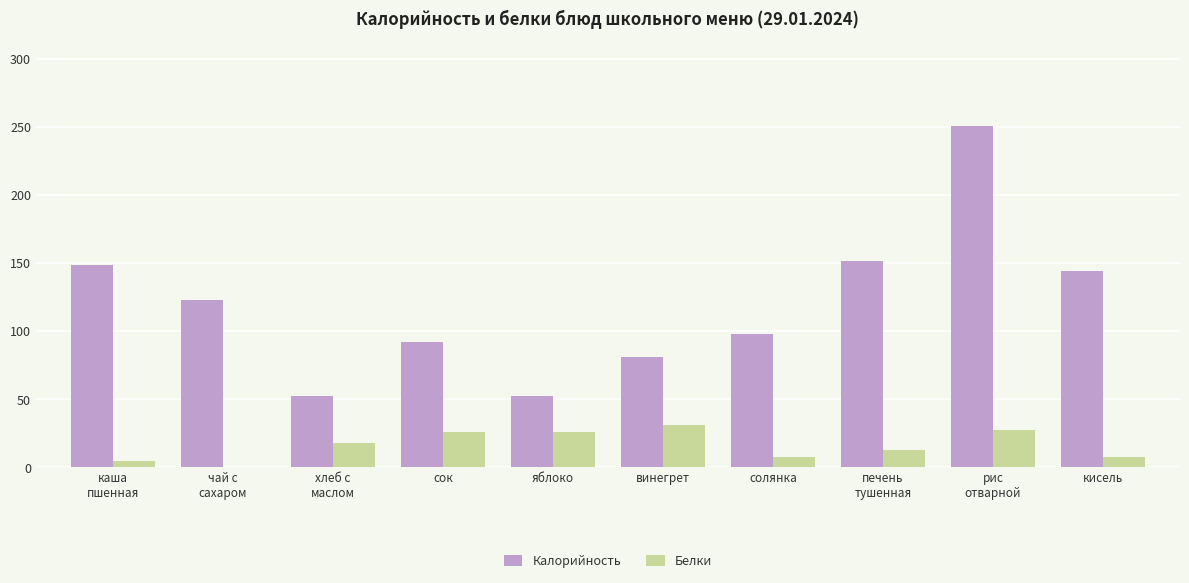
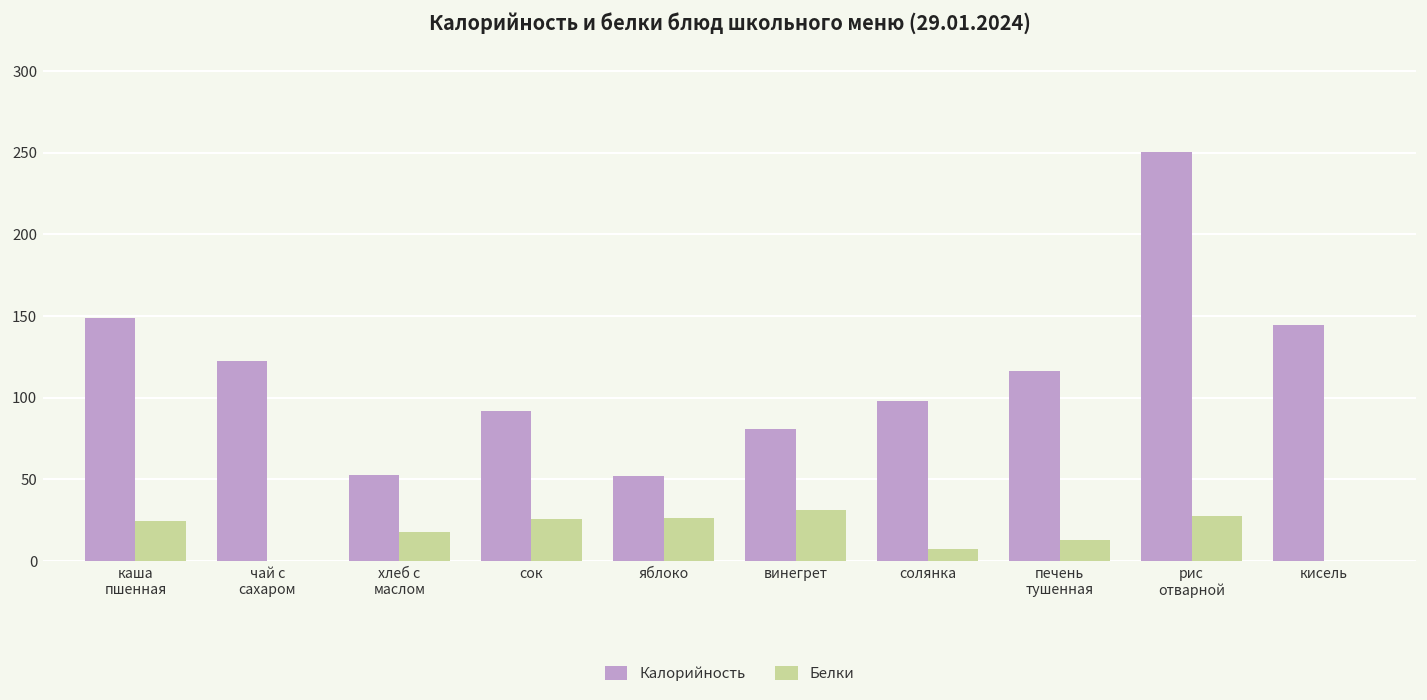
Белки, каша пшенная: 4 -> 24
Калорийность, печень тушенная: 152 -> 116
Белки, кисель: 7 -> 0
